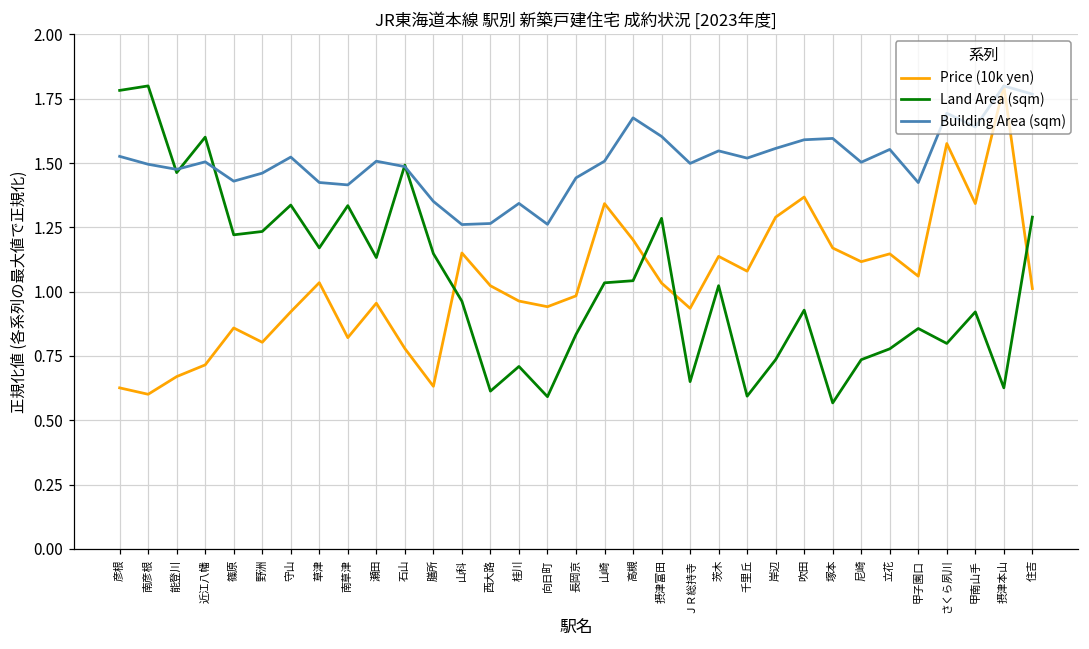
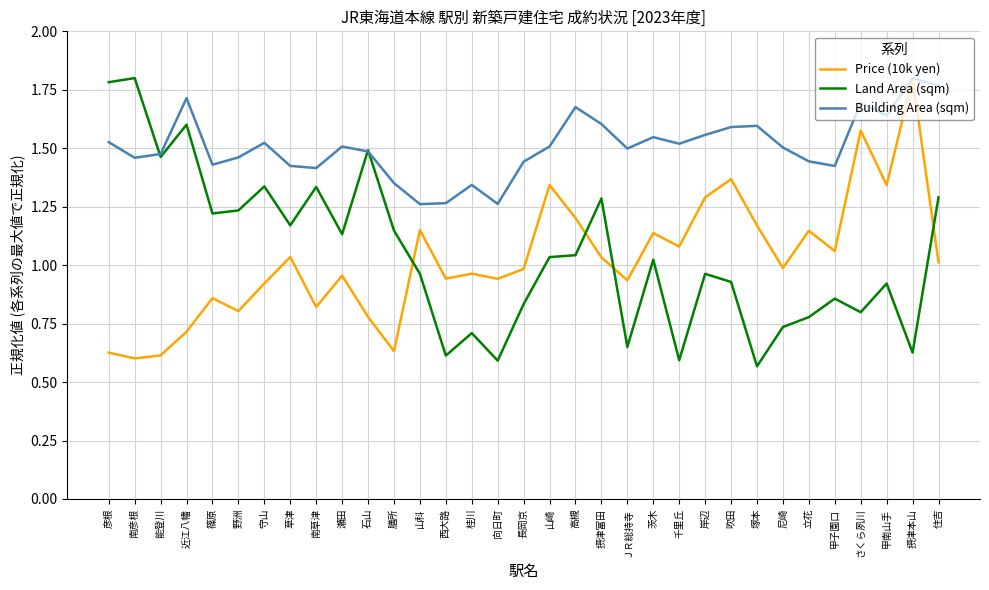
Building Area (sqm), 南彦根: 1.50 -> 1.46
Price (10k yen), 能登川: 0.67 -> 0.61
Building Area (sqm), 近江八幡: 1.50 -> 1.71
Price (10k yen), 西大路: 1.02 -> 0.94
Land Area (sqm), 岸辺: 0.74 -> 0.96
Price (10k yen), 尼崎: 1.12 -> 0.99
Building Area (sqm), 立花: 1.55 -> 1.44
